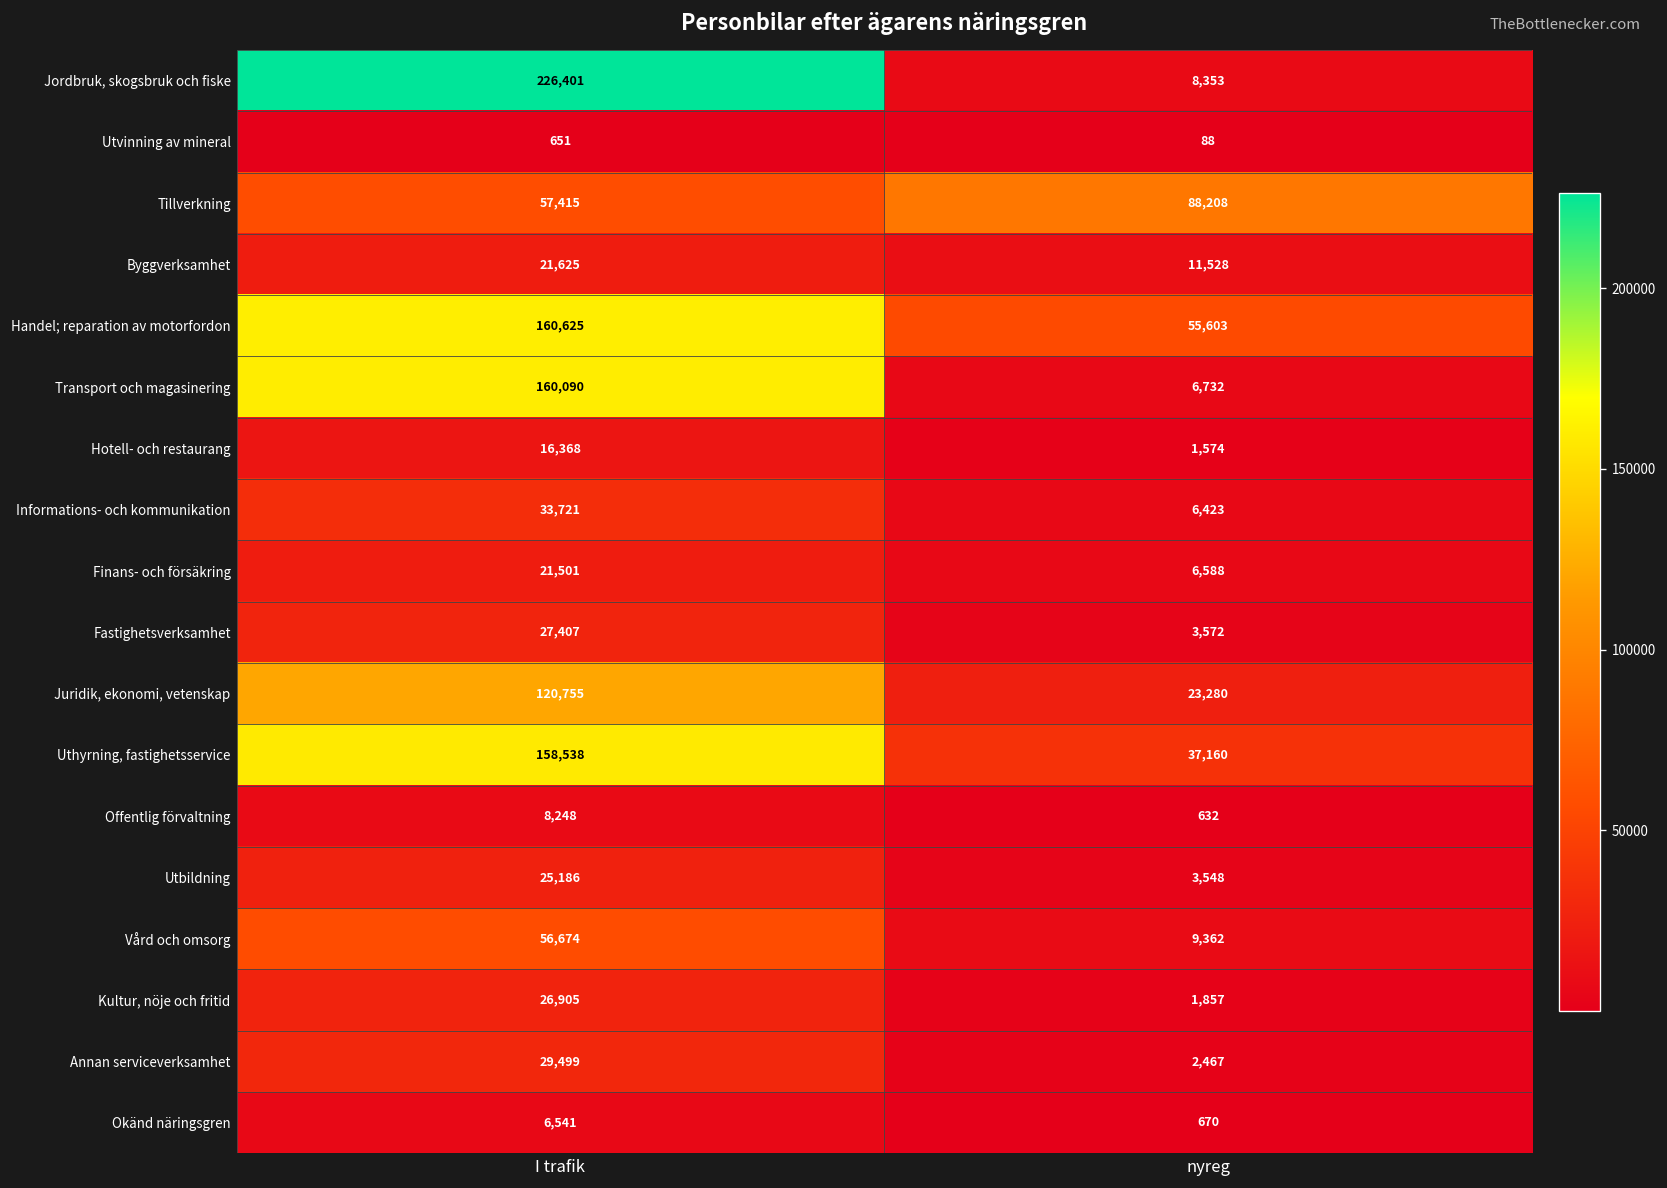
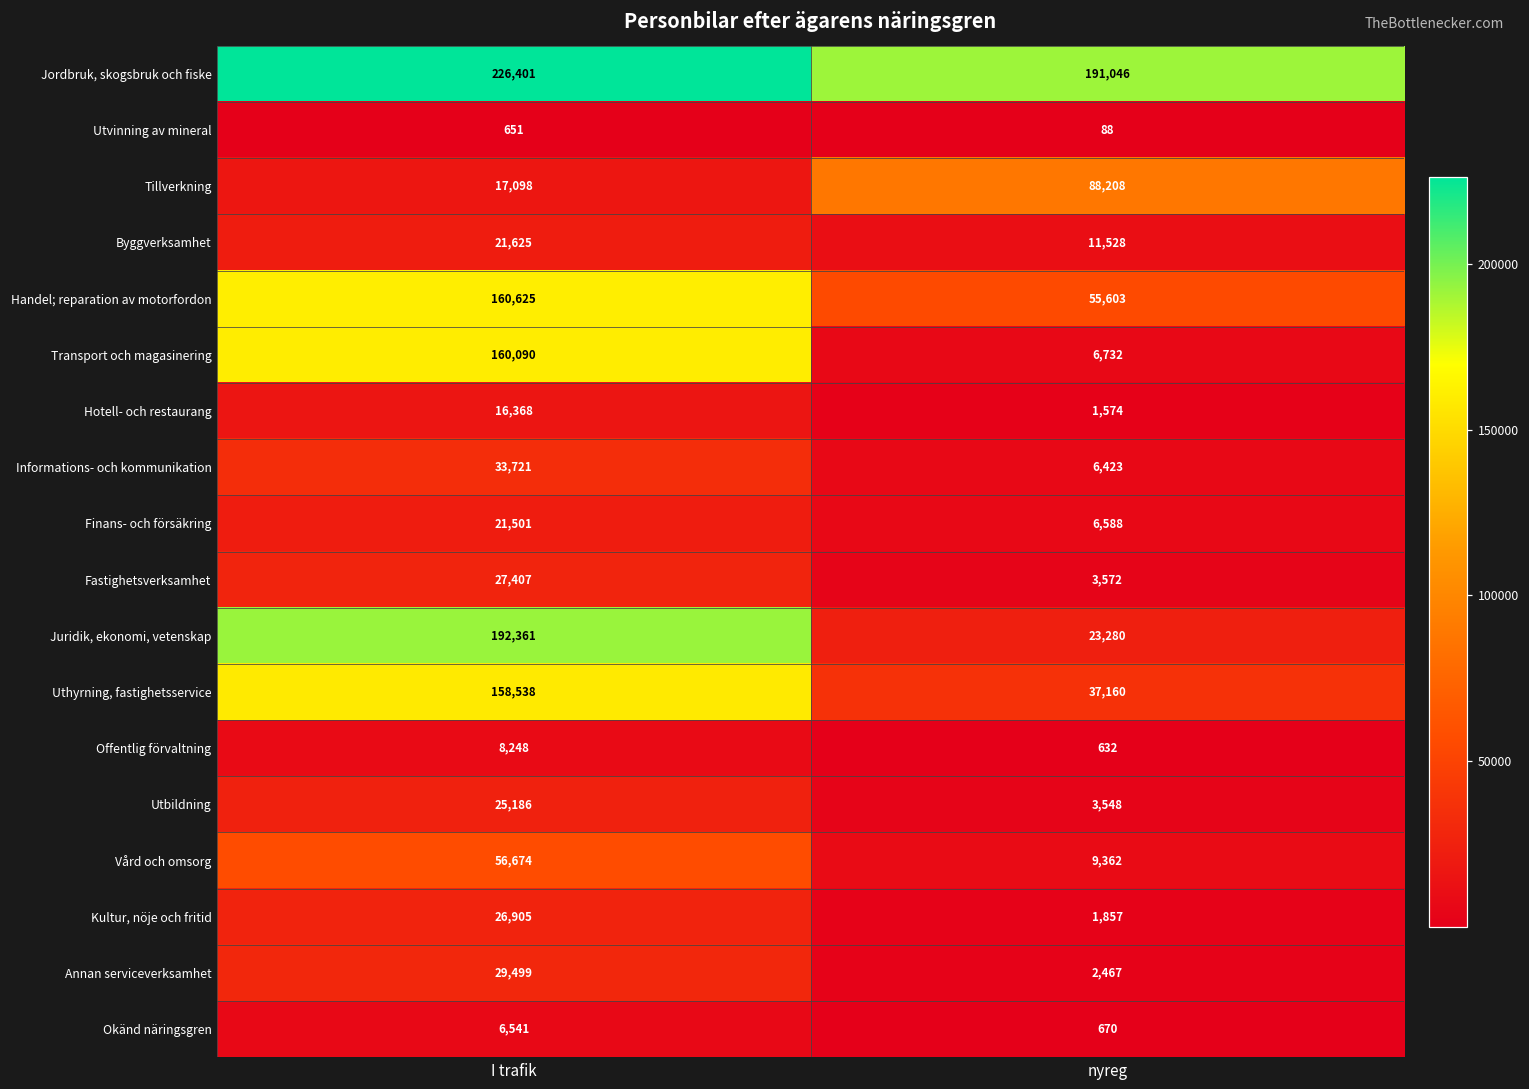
Jordbruk, skogsbruk och fiske, nyreg: 8,353 -> 191,046
Tillverkning, I trafik: 57,415 -> 17,098
Juridik, ekonomi, vetenskap, I trafik: 120,755 -> 192,361
